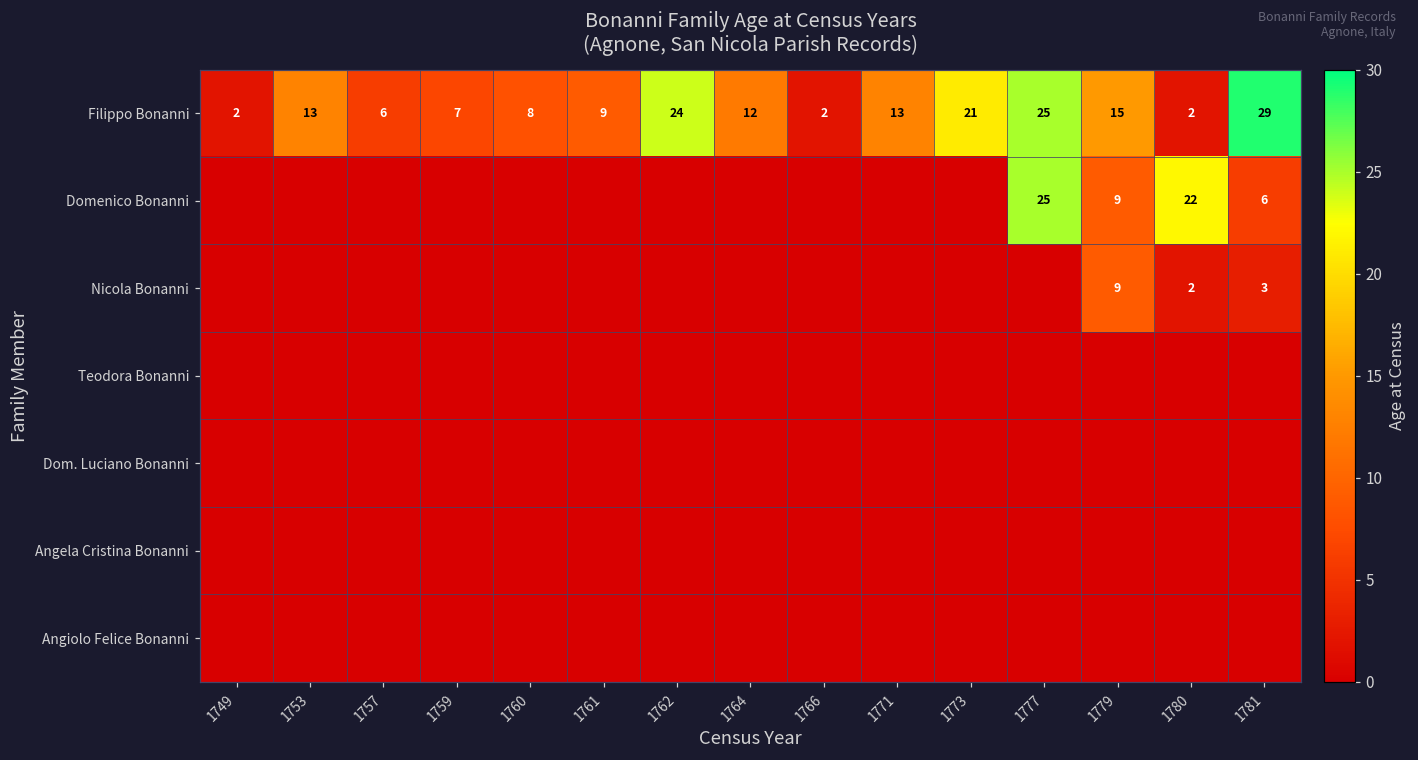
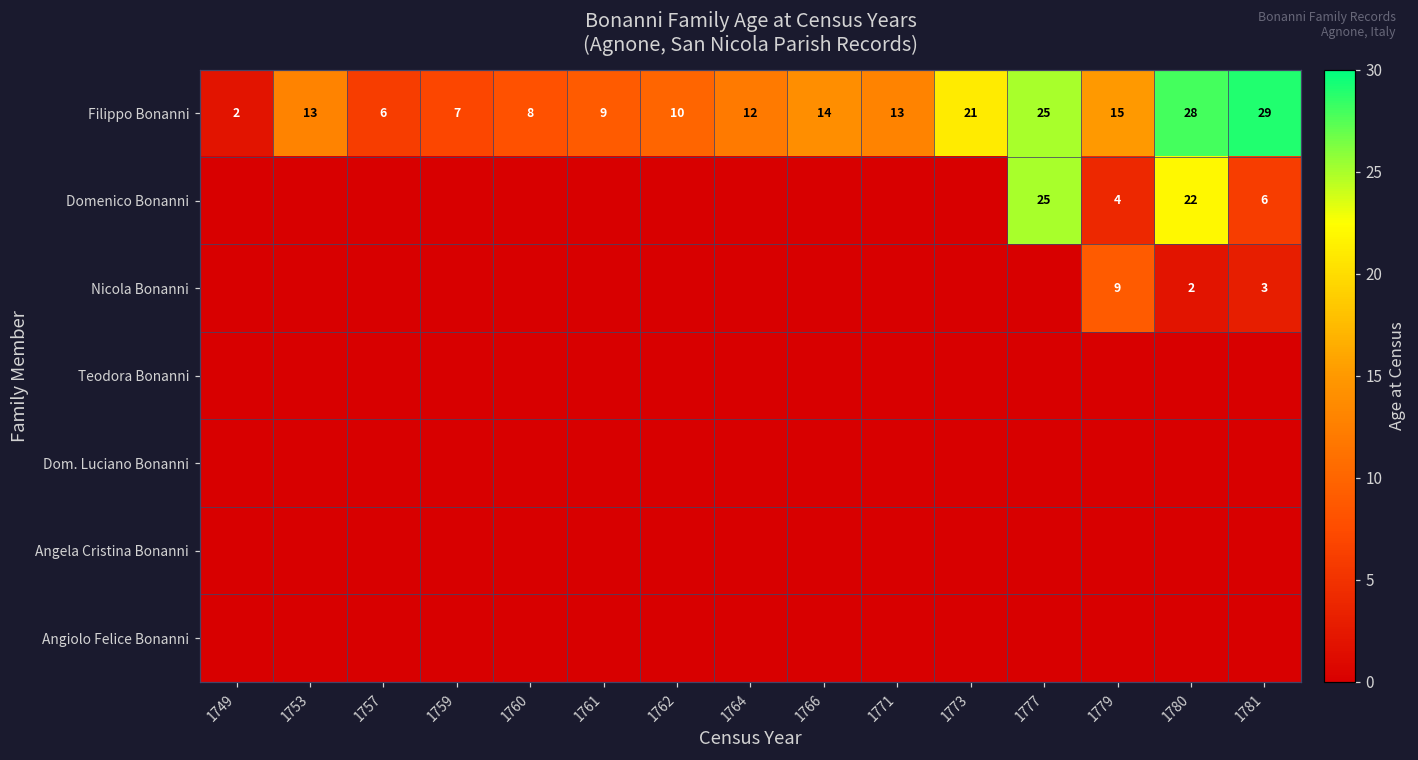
Filippo Bonanni, 1762: 24 -> 10
Filippo Bonanni, 1766: 2 -> 14
Filippo Bonanni, 1780: 2 -> 28
Domenico Bonanni, 1779: 9 -> 4
